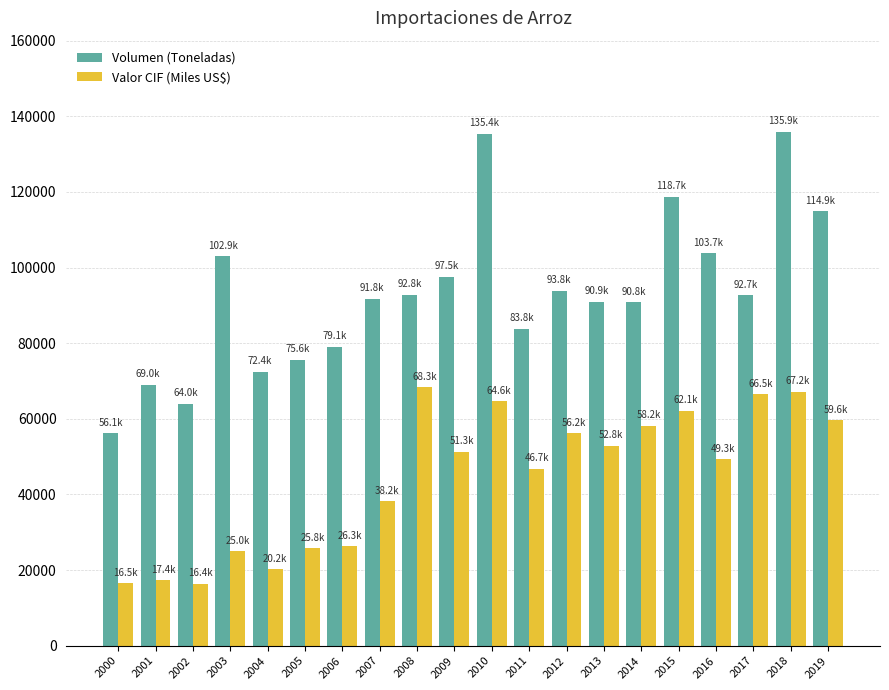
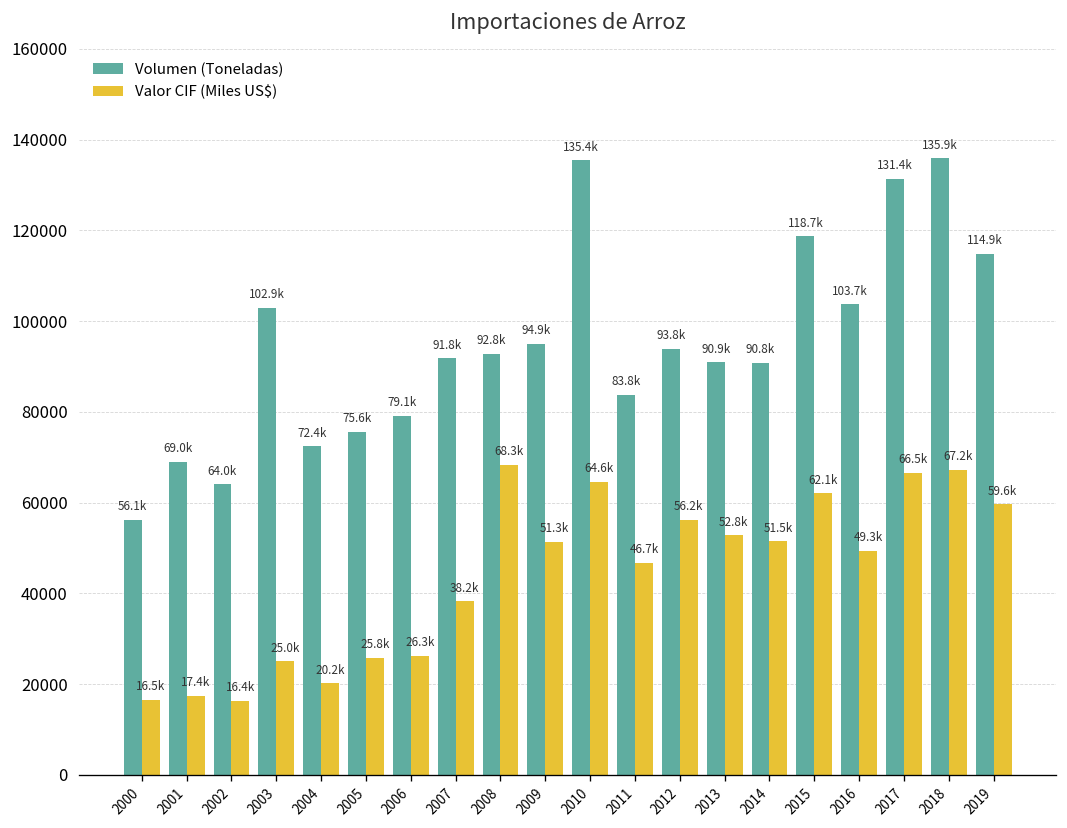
Volumen (Toneladas), 2009: 97.5k -> 94.9k
Valor CIF (Miles US$), 2014: 58.2k -> 51.5k
Volumen (Toneladas), 2017: 92.7k -> 131.4k
